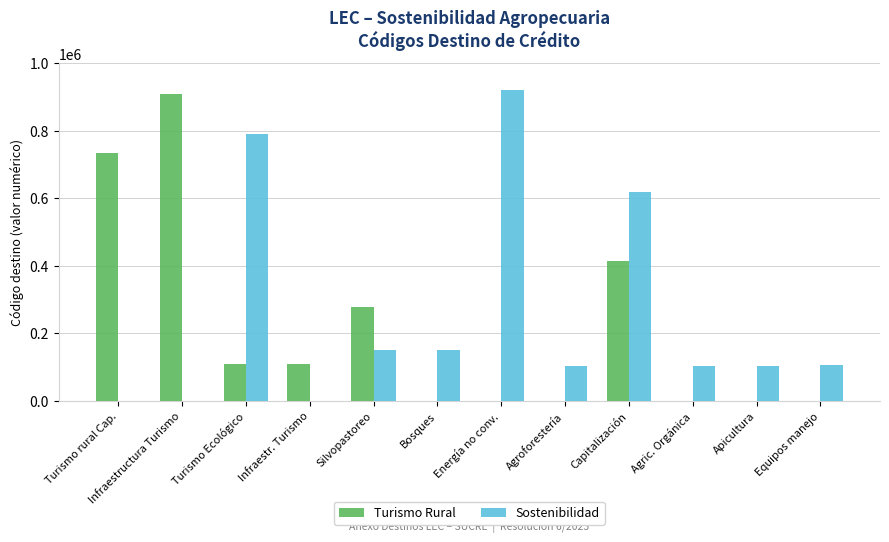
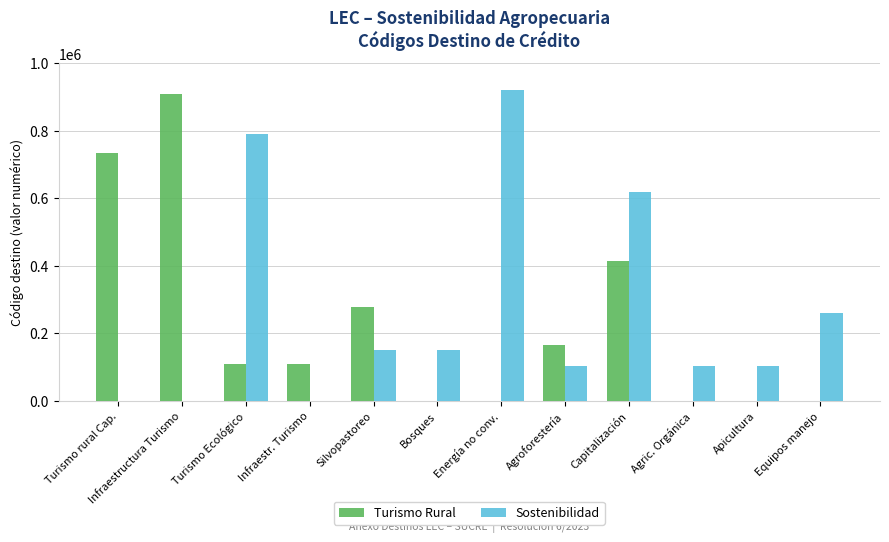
Turismo Rural, Agroforestería: 0 -> 170000
Sostenibilidad, Equipos manejo: 110000 -> 260000
